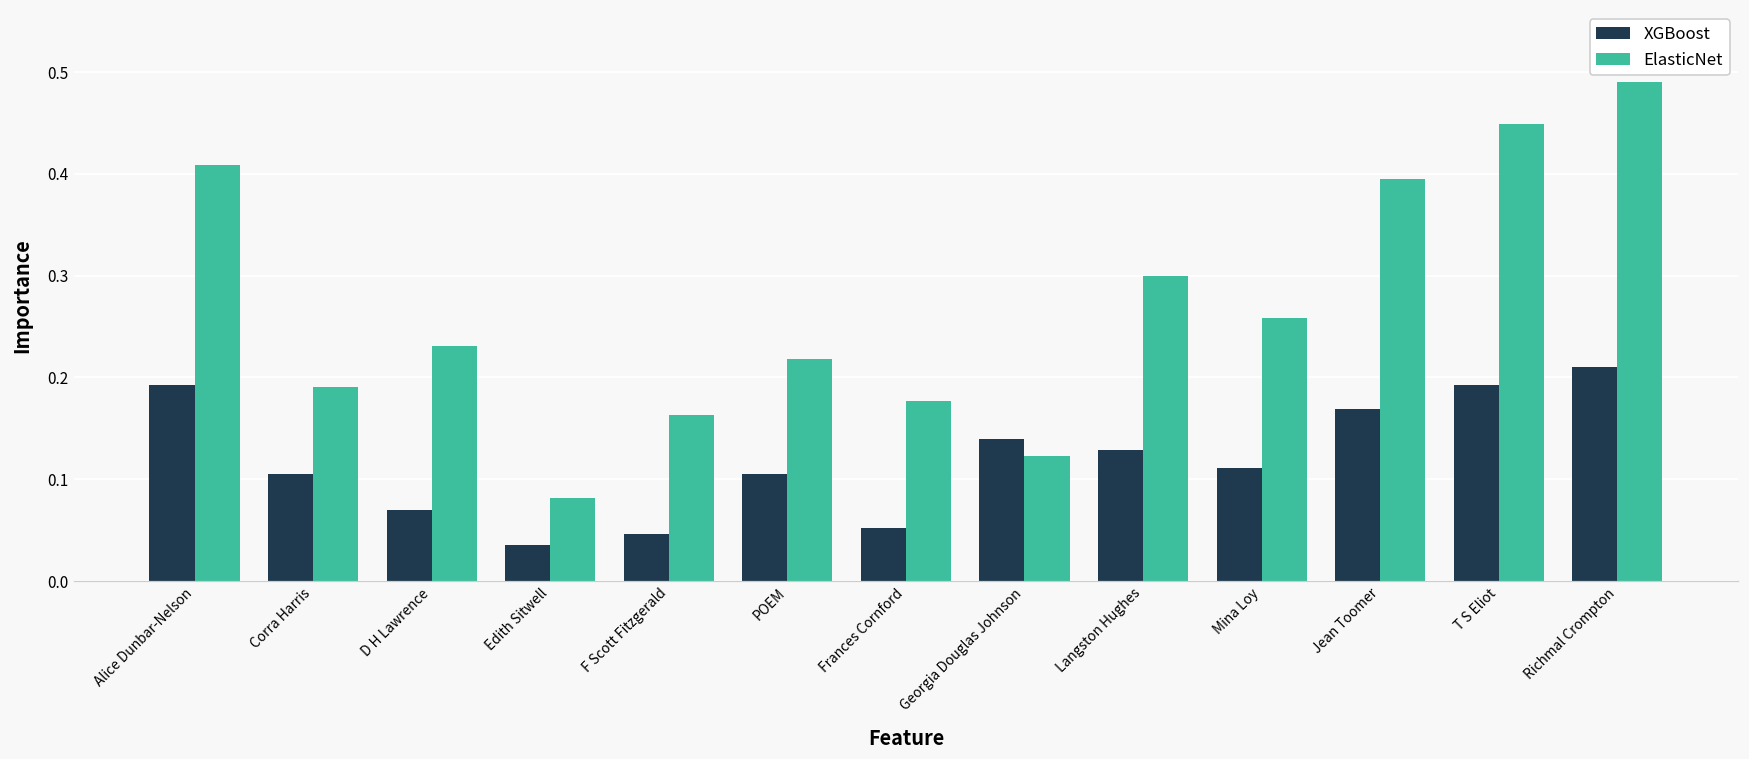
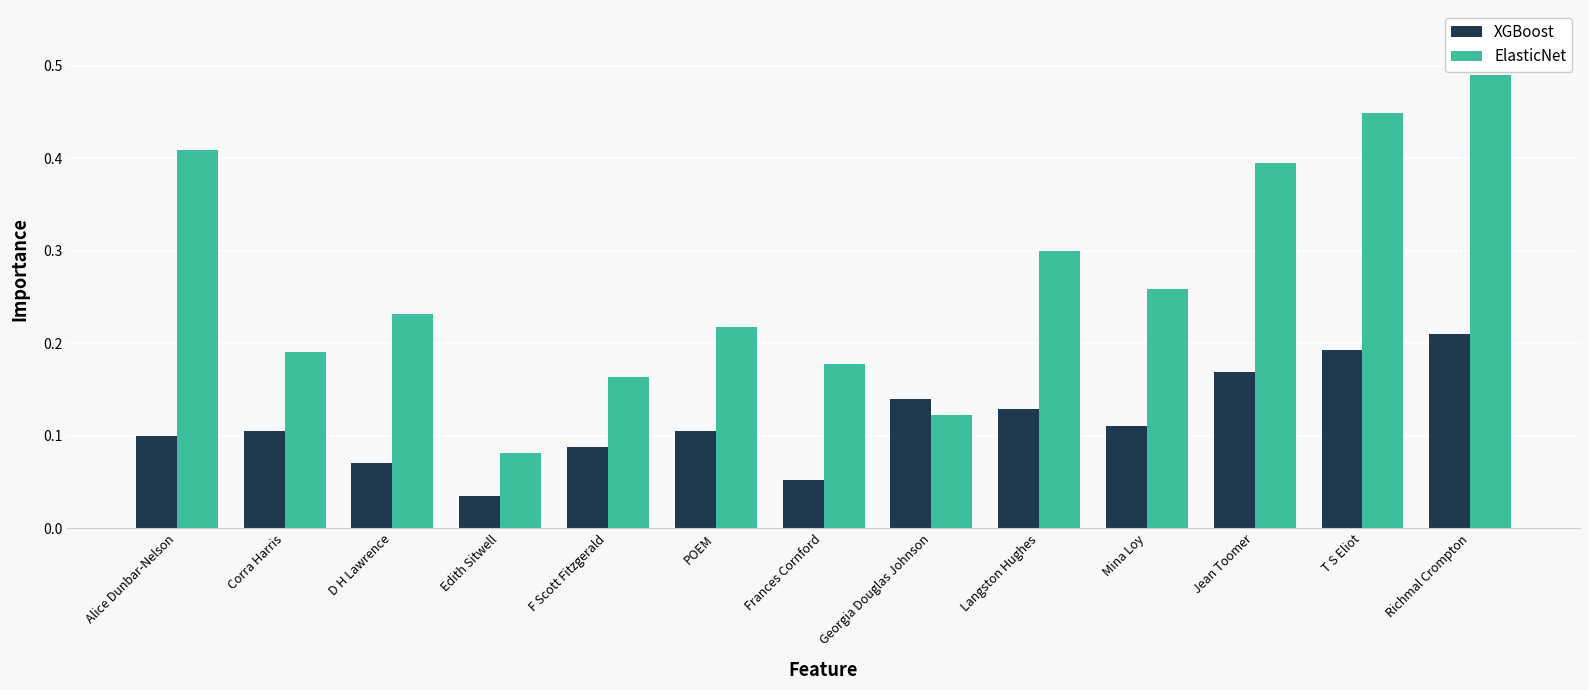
XGBoost, Alice Dunbar-Nelson: 0.19 -> 0.10
XGBoost, F Scott Fitzgerald: 0.05 -> 0.09
